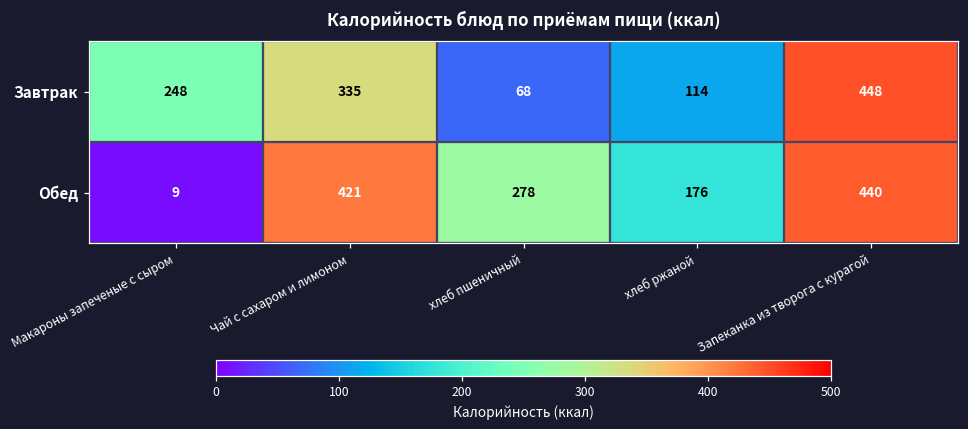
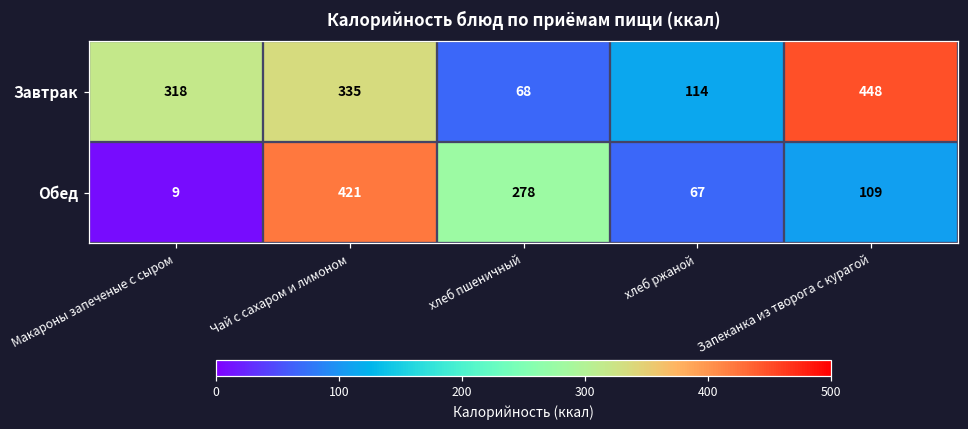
Завтрак, Макароны запеченые с сыром: 248 -> 318
Обед, хлеб ржаной: 176 -> 67
Обед, Запеканка из творога с курагой: 440 -> 109
